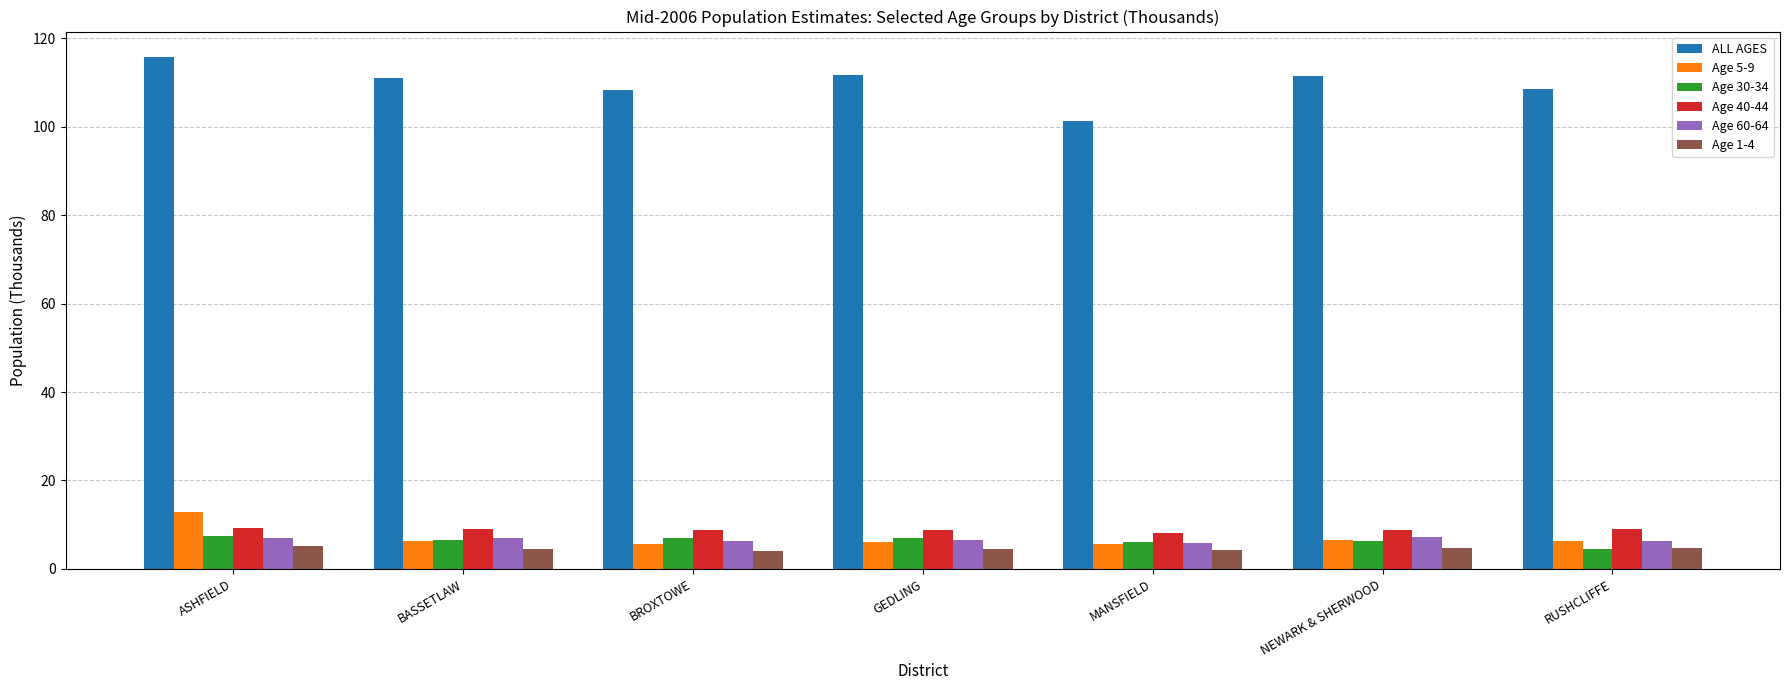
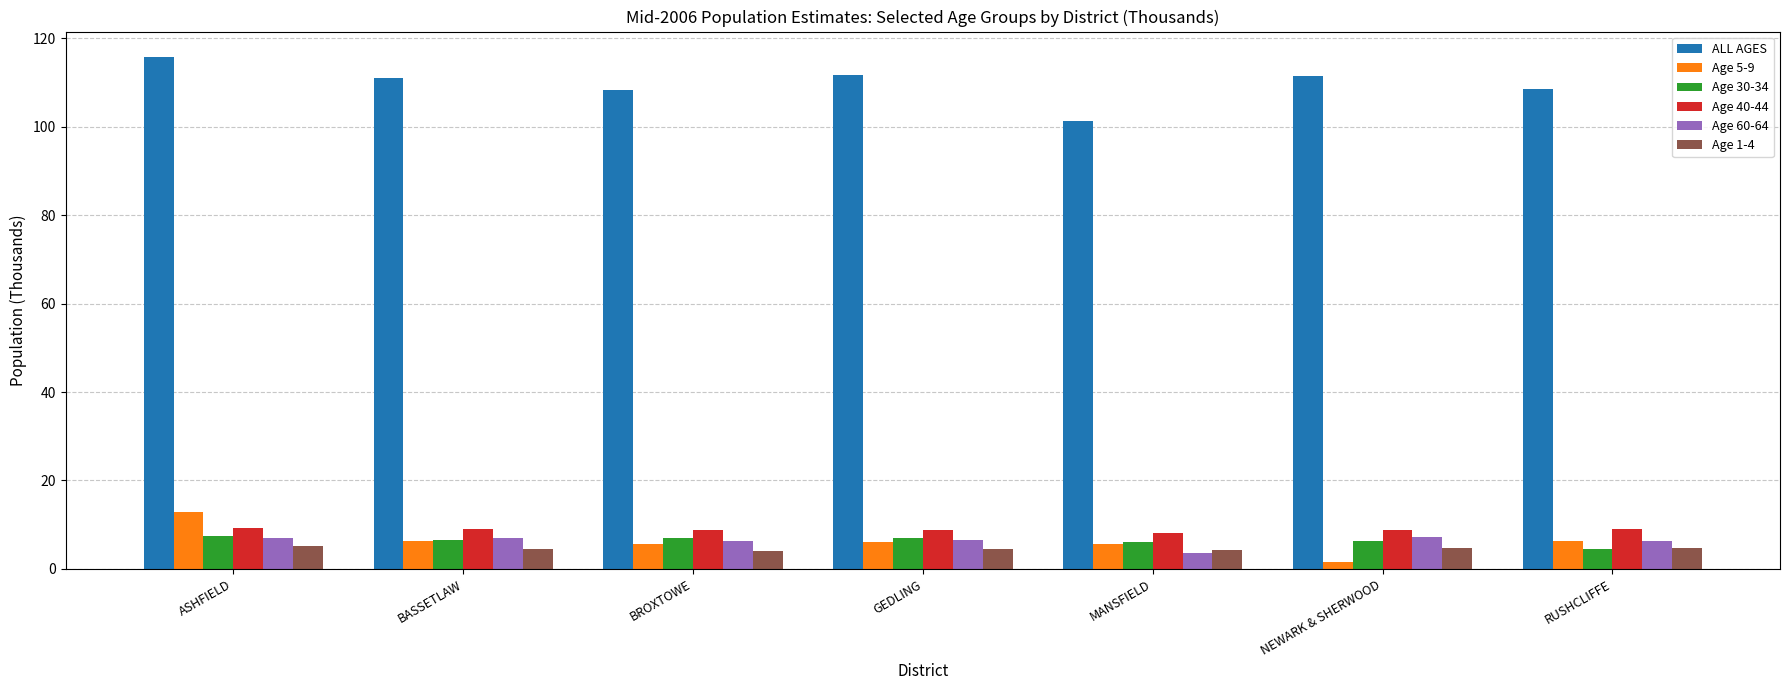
Age 60-64, MANSFIELD: 6 -> 4
Age 5-9, NEWARK & SHERWOOD: 7 -> 2
